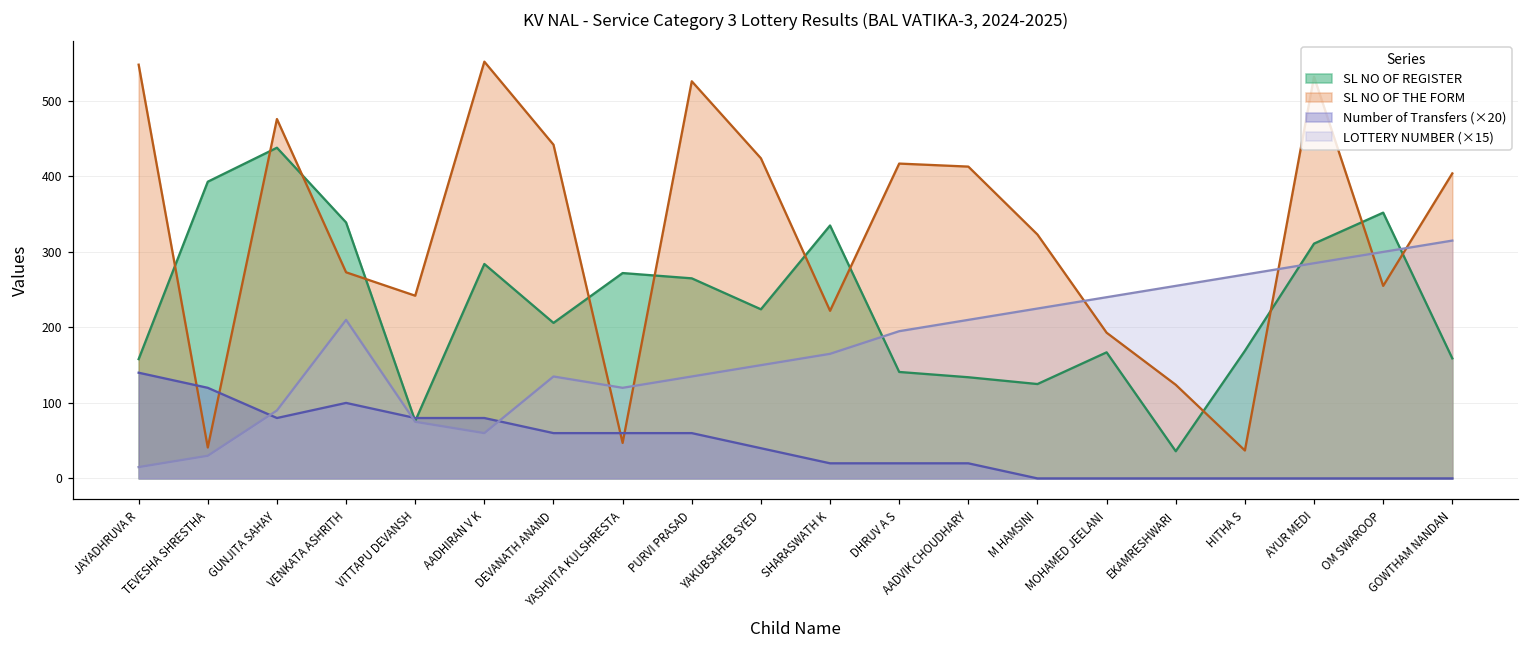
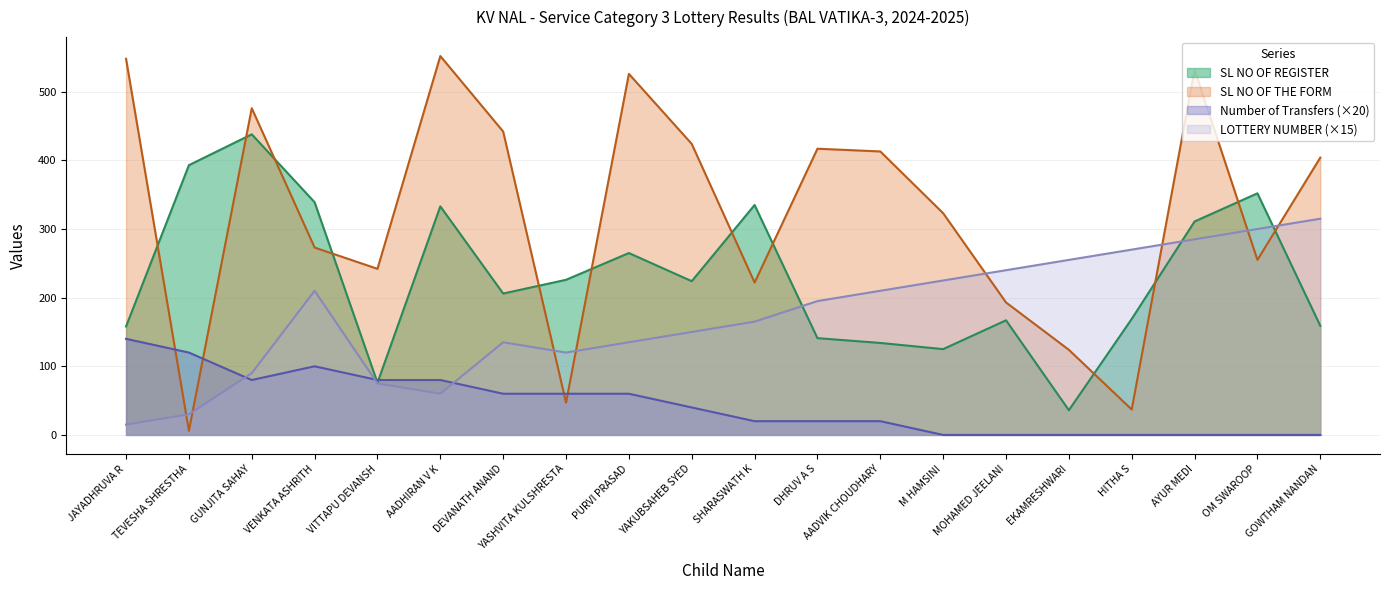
SL NO OF THE FORM, TEVESHA SHRESTHA: 40 -> 10
SL NO OF REGISTER, AADHIRAN V K: 280 -> 330
SL NO OF REGISTER, YASHVITA KULSHRESTA: 270 -> 230
